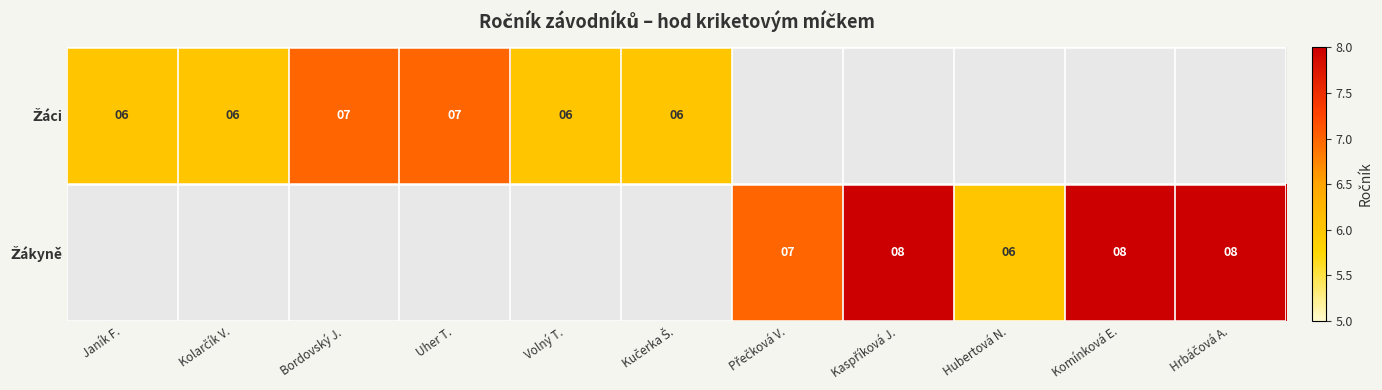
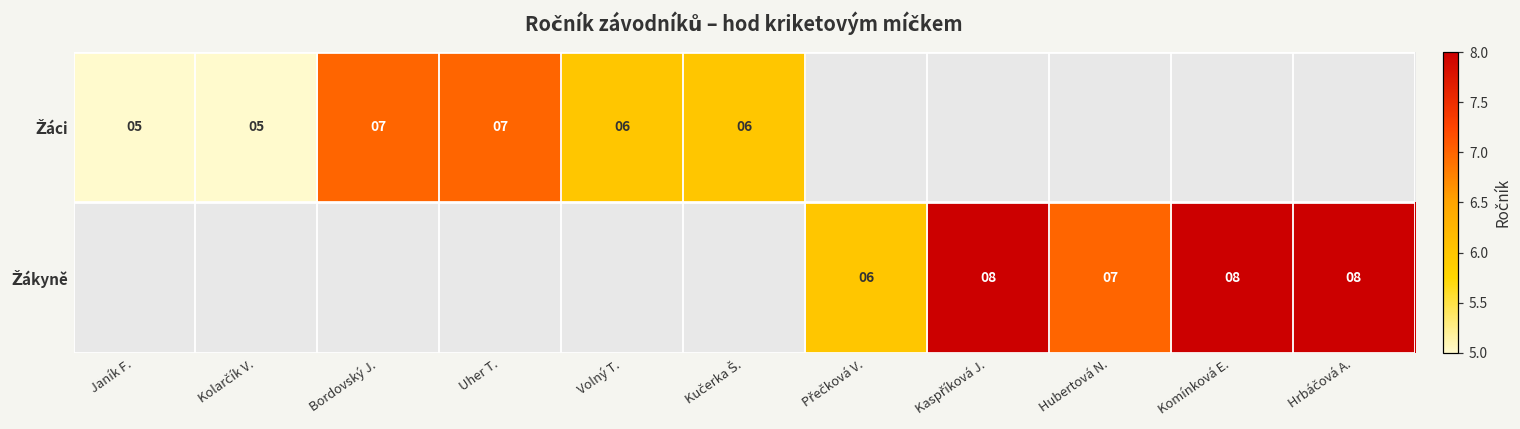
Žáci, Janík F.: 06 -> 05
Žáci, Kolarčík V.: 06 -> 05
Žákyně, Přečková V.: 07 -> 06
Žákyně, Hubertová N.: 06 -> 07
